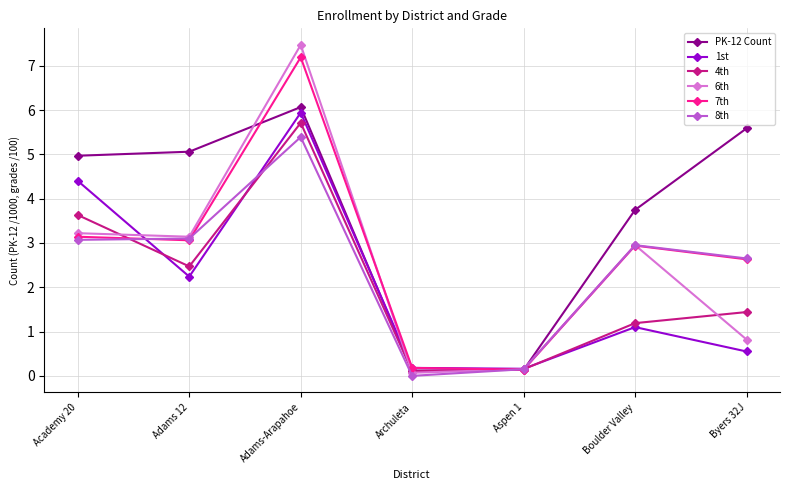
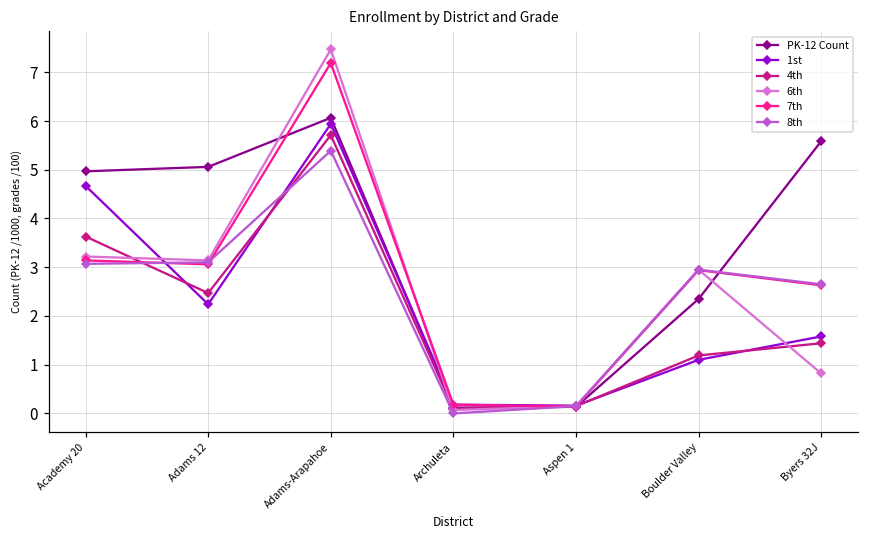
1st, Academy 20: 4.4 -> 4.7
PK-12 Count, Boulder Valley: 3.7 -> 2.4
1st, Byers 32J: 0.6 -> 1.6
